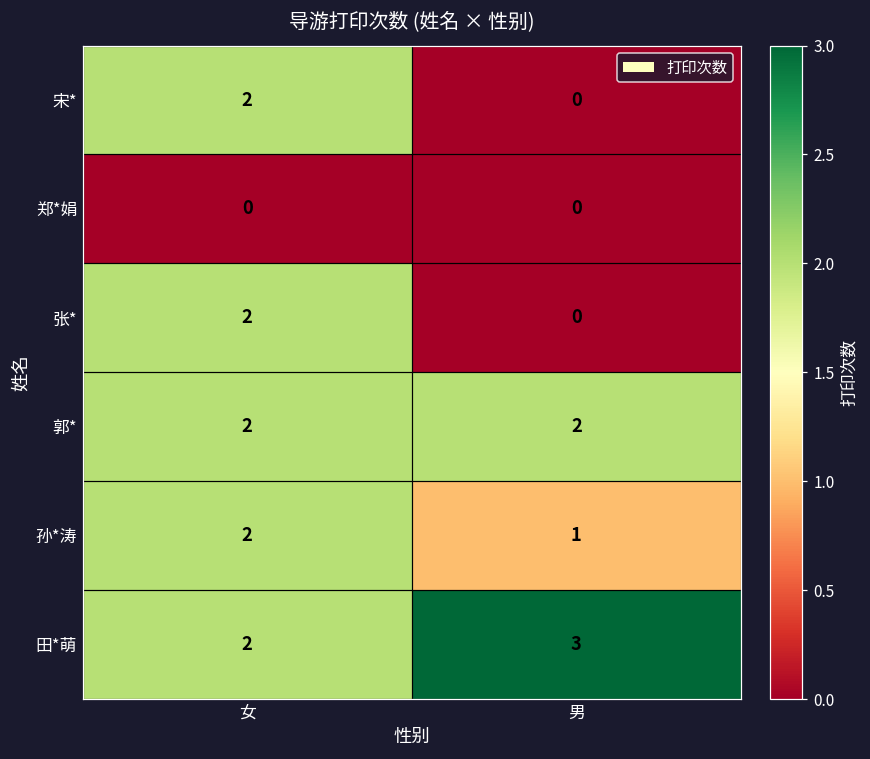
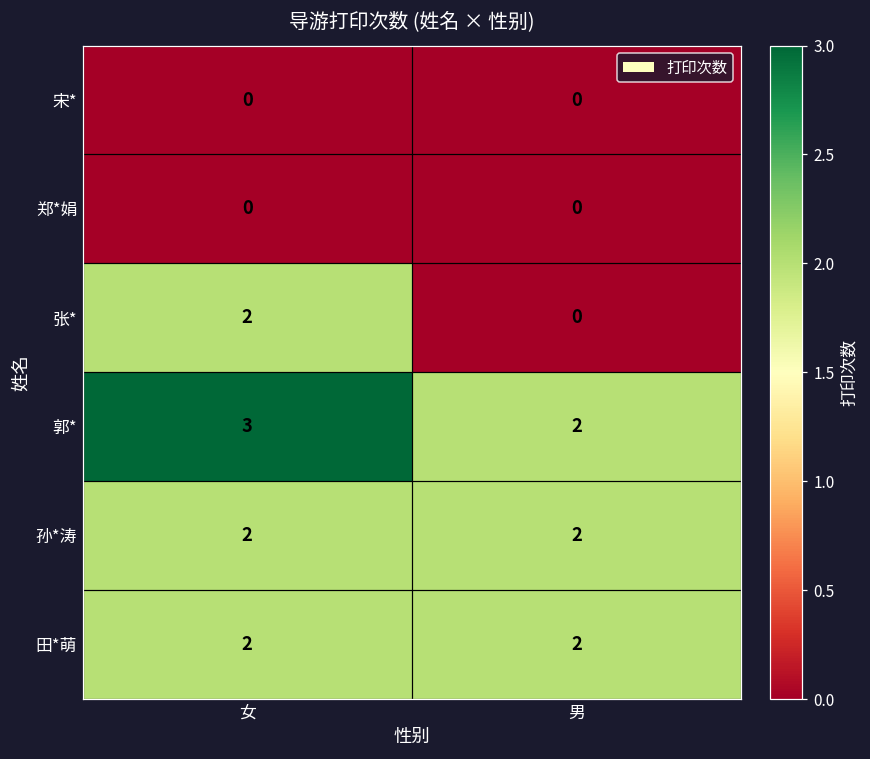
宋*, 女: 2 -> 0
郭*, 女: 2 -> 3
孙*涛, 男: 1 -> 2
田*萌, 男: 3 -> 2
